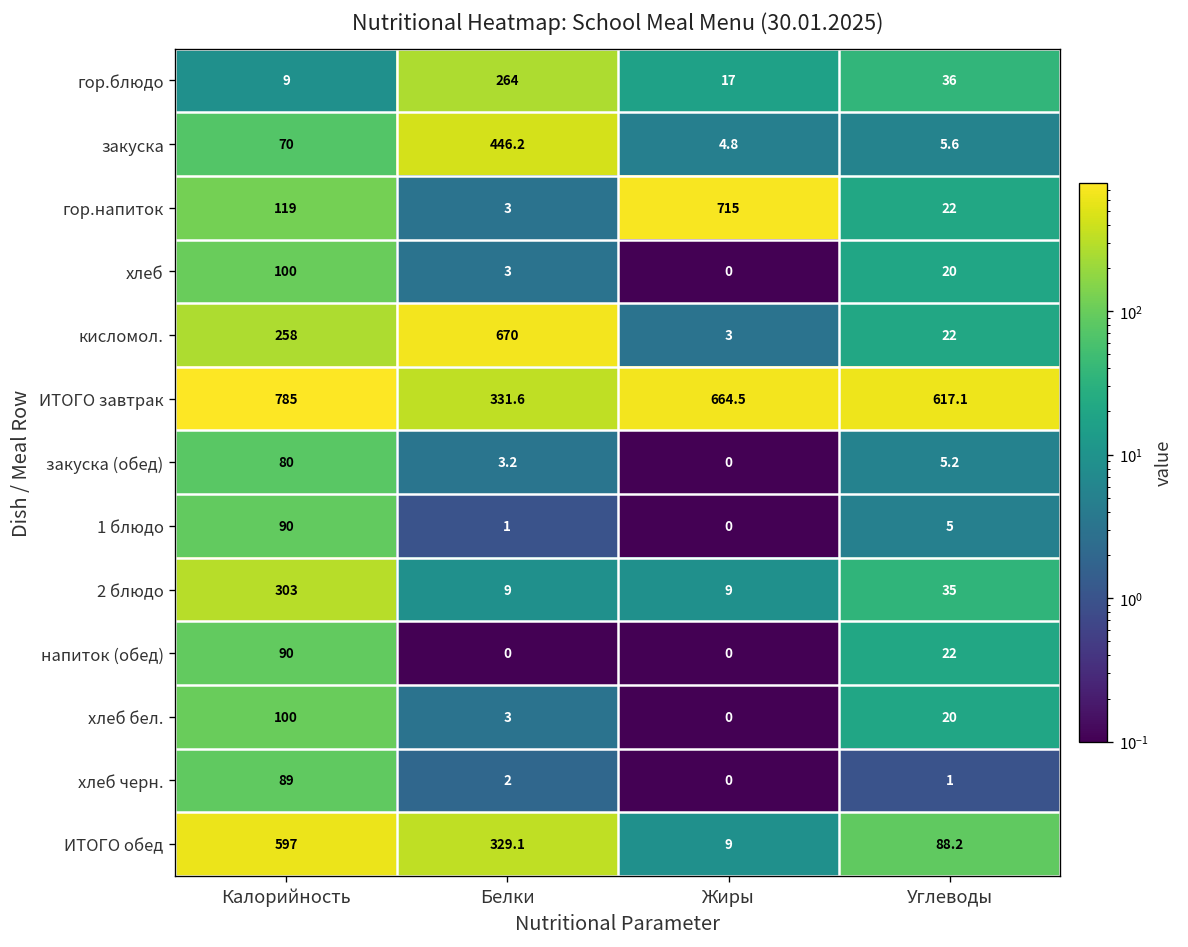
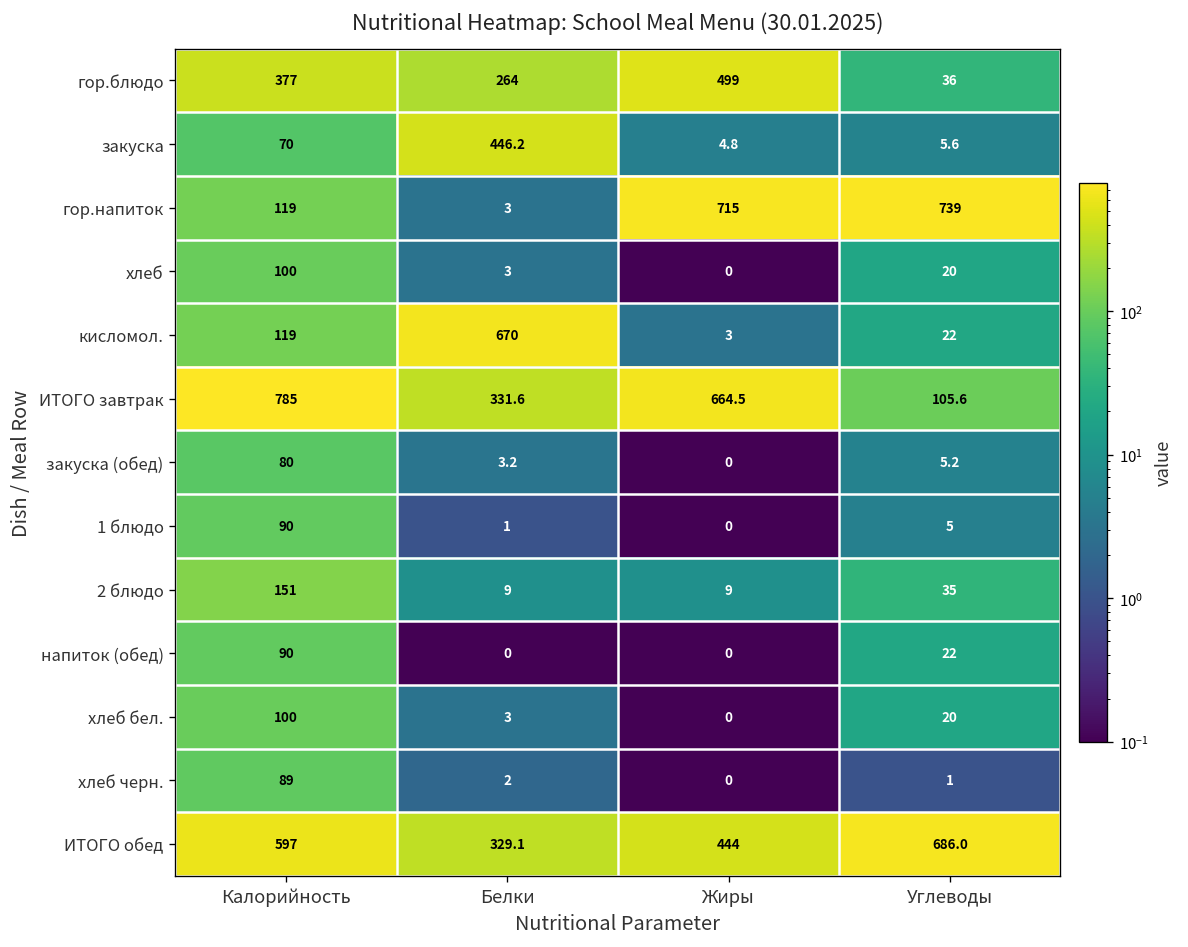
гор.блюдо, Калорийность: 9 -> 377
гор.блюдо, Жиры: 17 -> 499
гор.напиток, Углеводы: 22 -> 739
кисломол., Калорийность: 258 -> 119
ИТОГО завтрак, Углеводы: 617.1 -> 105.6
2 блюдо, Калорийность: 303 -> 151
ИТОГО обед, Жиры: 9 -> 444
ИТОГО обед, Углеводы: 88.2 -> 686.0
